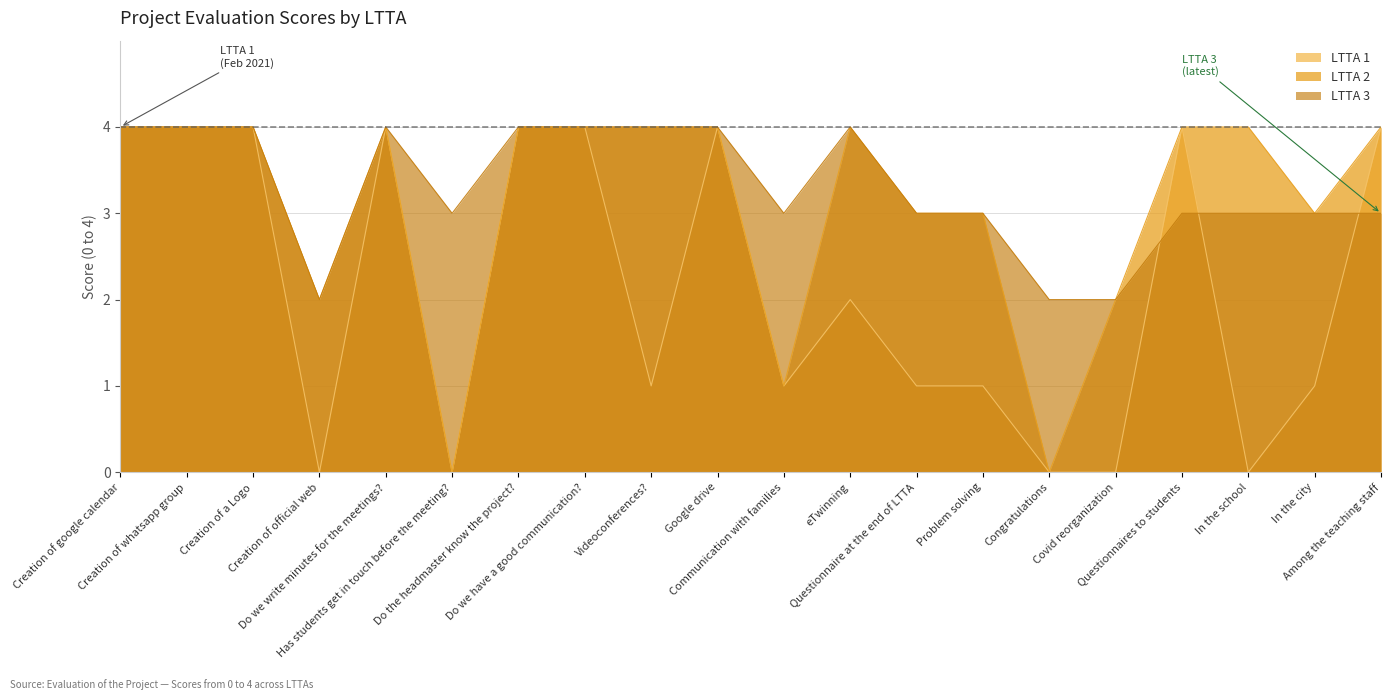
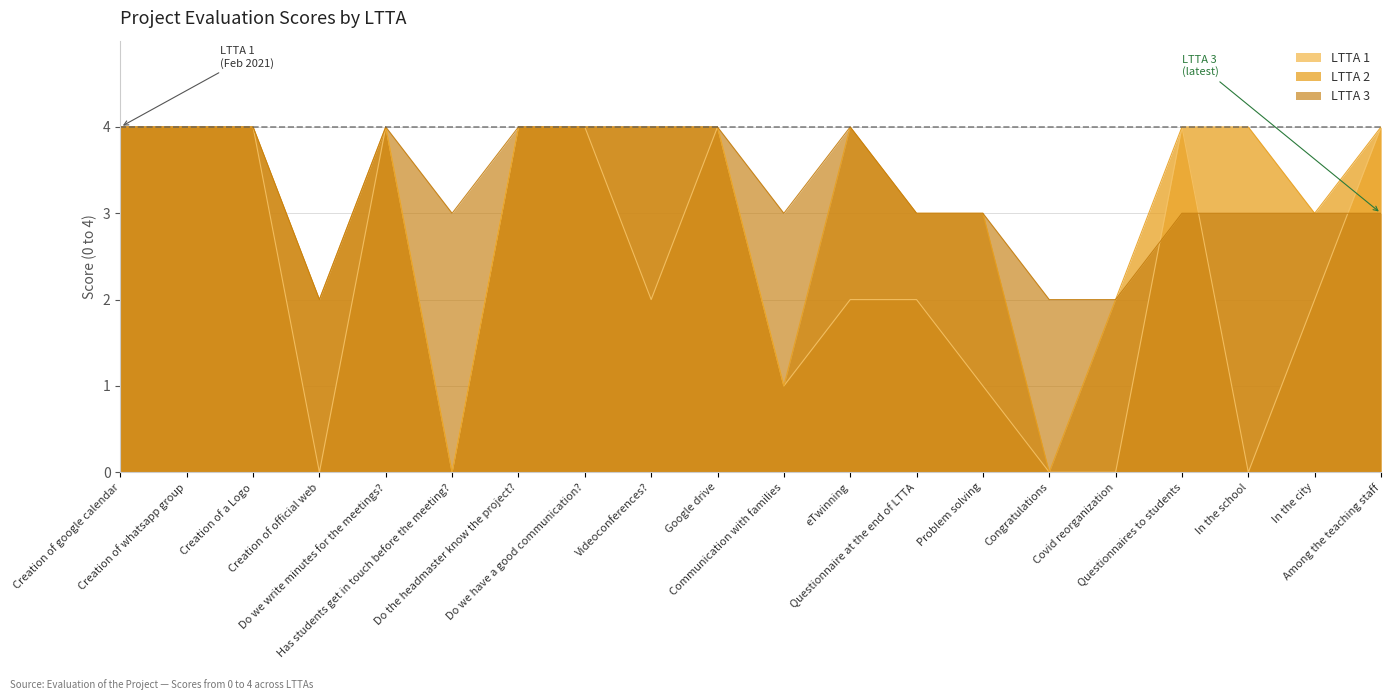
LTTA 1, Videoconferences?: 1 -> 2
LTTA 1, Questionnaire at the end of LTTA: 1 -> 2
LTTA 1, In the city: 1 -> 2
